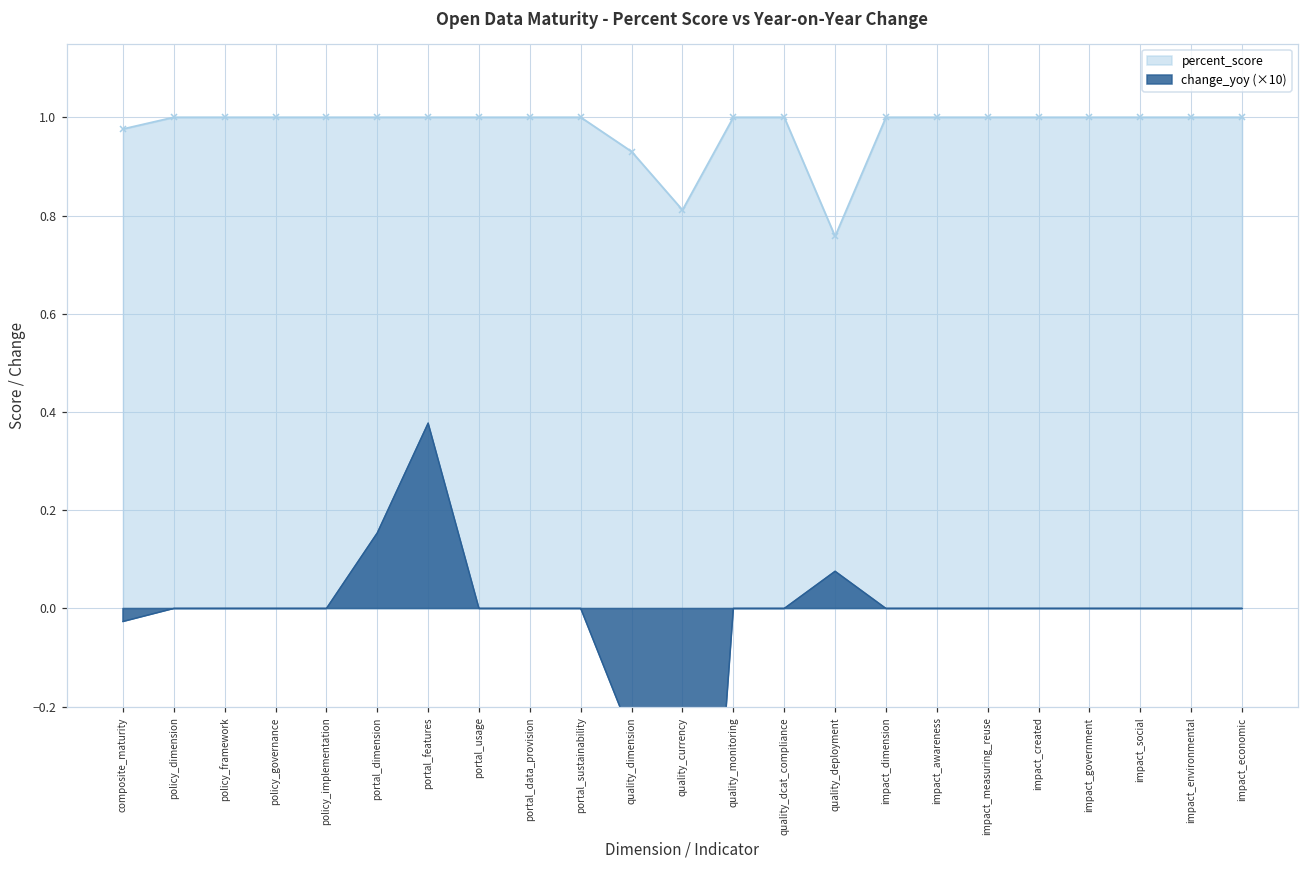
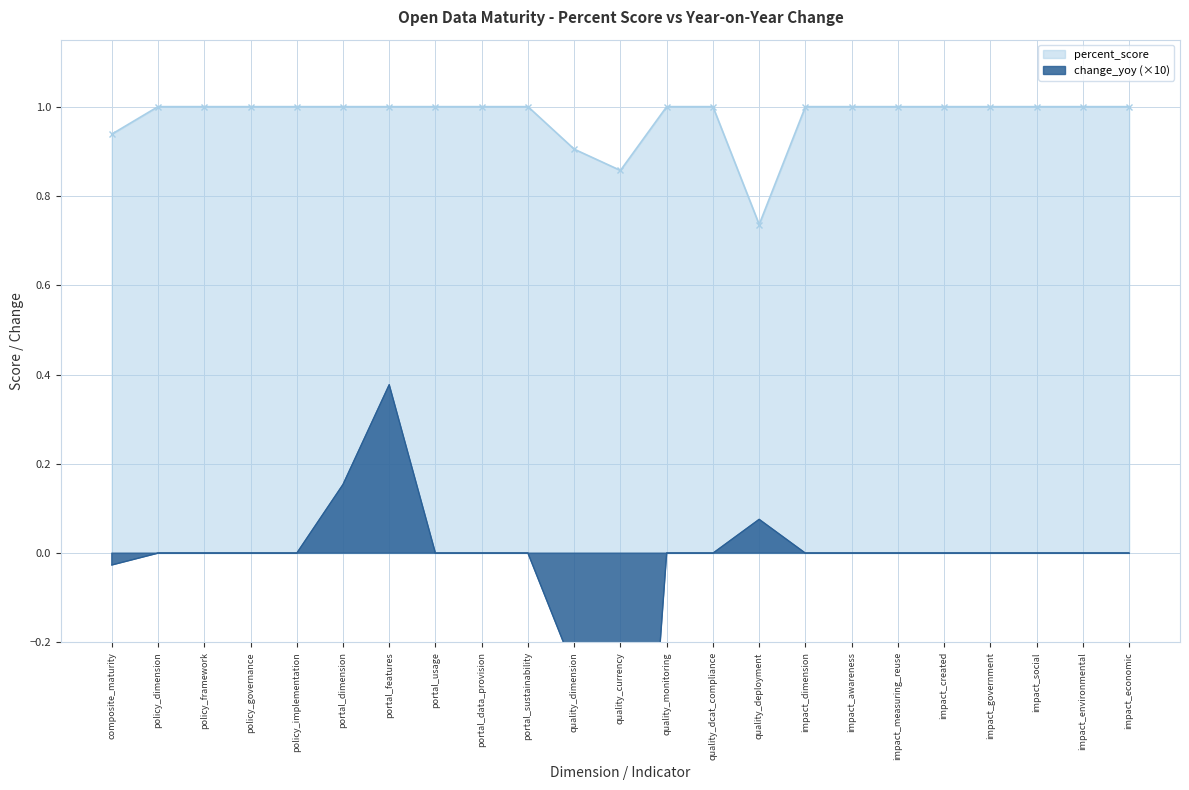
percent_score, composite_maturity: 0.98 -> 0.94
percent_score, quality_dimension: 0.93 -> 0.90
percent_score, quality_currency: 0.81 -> 0.86
percent_score, quality_deployment: 0.76 -> 0.74
